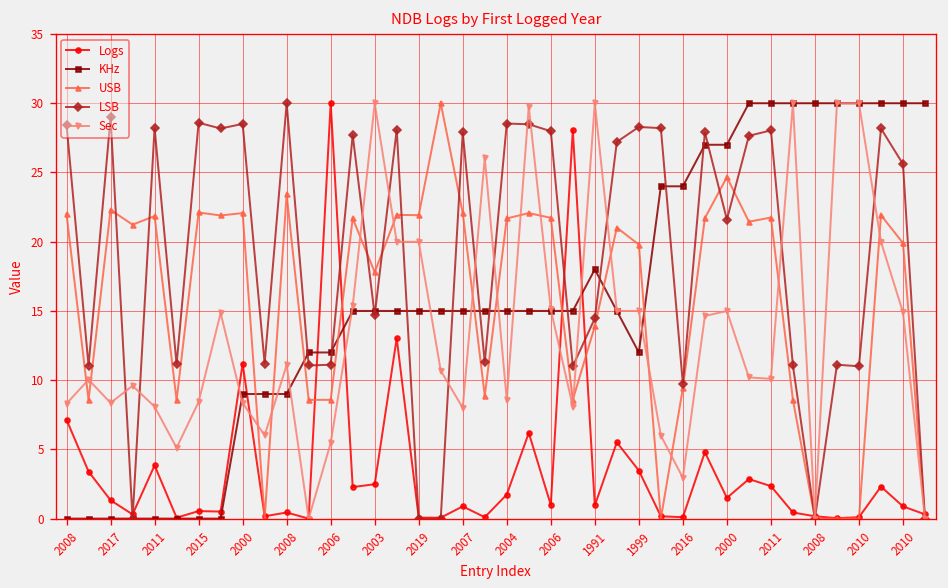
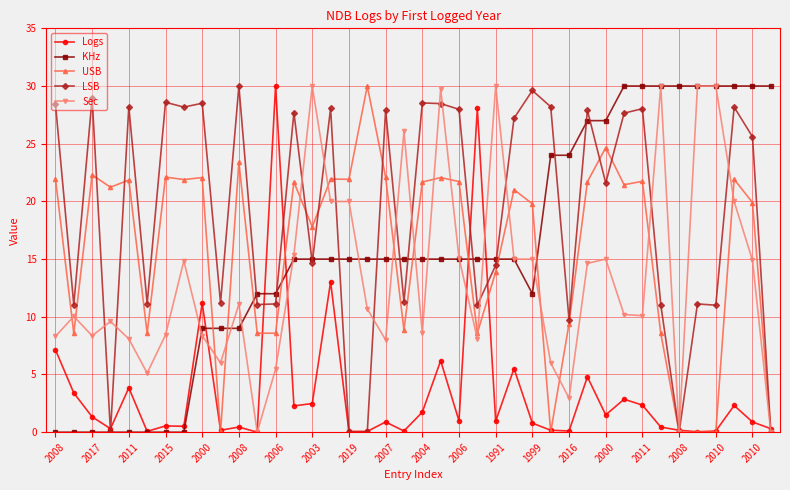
KHz, 1991: 18.0 -> 15.0
Logs, 1999: 3.5 -> 0.8
LSB, 1999: 28.3 -> 29.6
